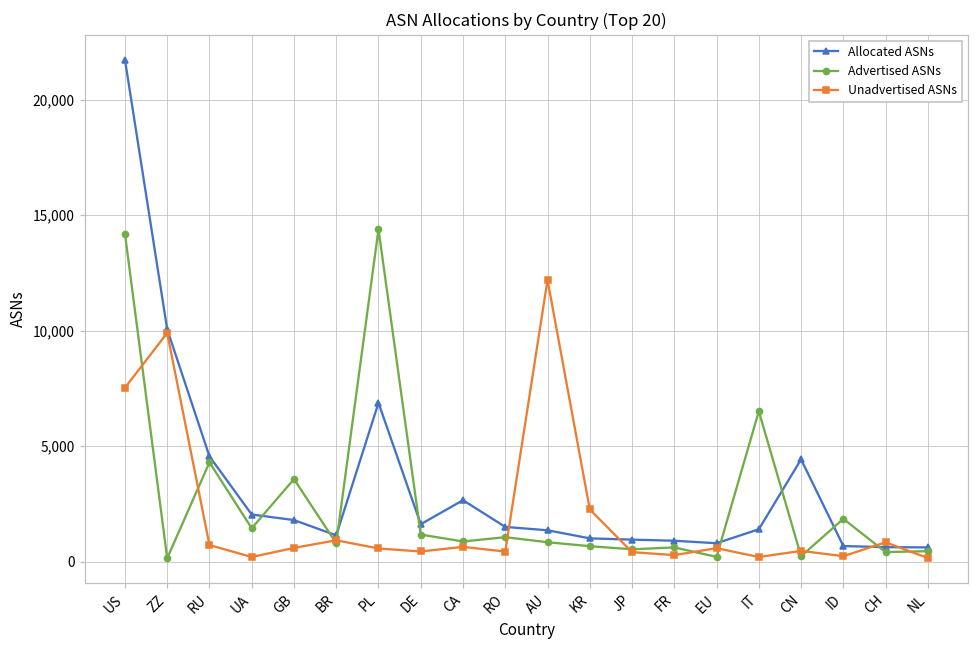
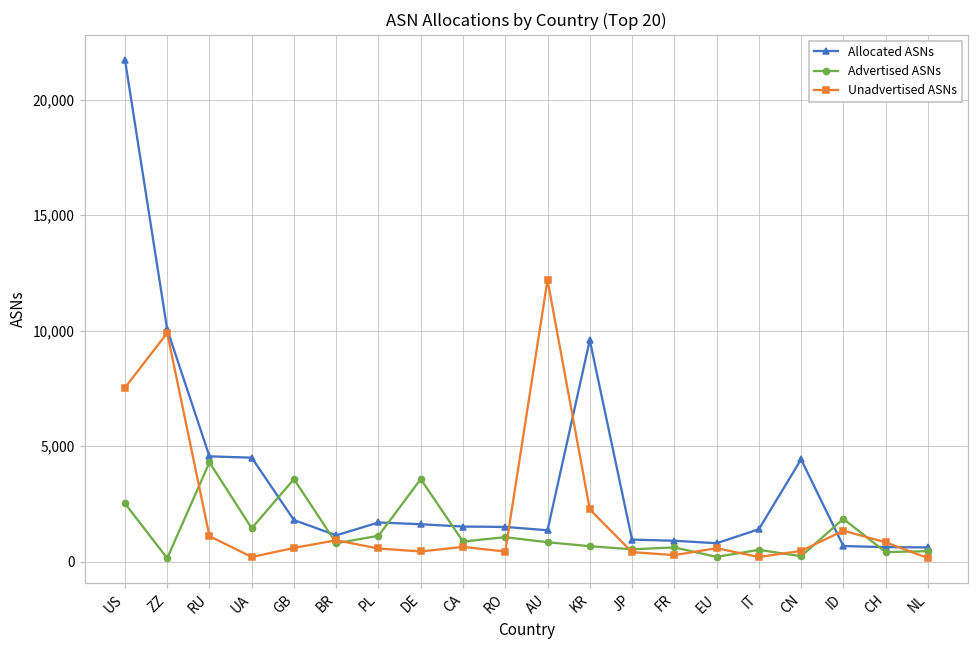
Advertised ASNs, US: 14,200 -> 2,500
Unadvertised ASNs, RU: 700 -> 1,100
Allocated ASNs, UA: 2,000 -> 4,500
Allocated ASNs, PL: 6,900 -> 1,700
Advertised ASNs, PL: 14,400 -> 1,100
Advertised ASNs, DE: 1,200 -> 3,600
Allocated ASNs, CA: 2,700 -> 1,500
Allocated ASNs, KR: 1,000 -> 9,600
Advertised ASNs, IT: 6,500 -> 500
Unadvertised ASNs, ID: 200 -> 1,300
